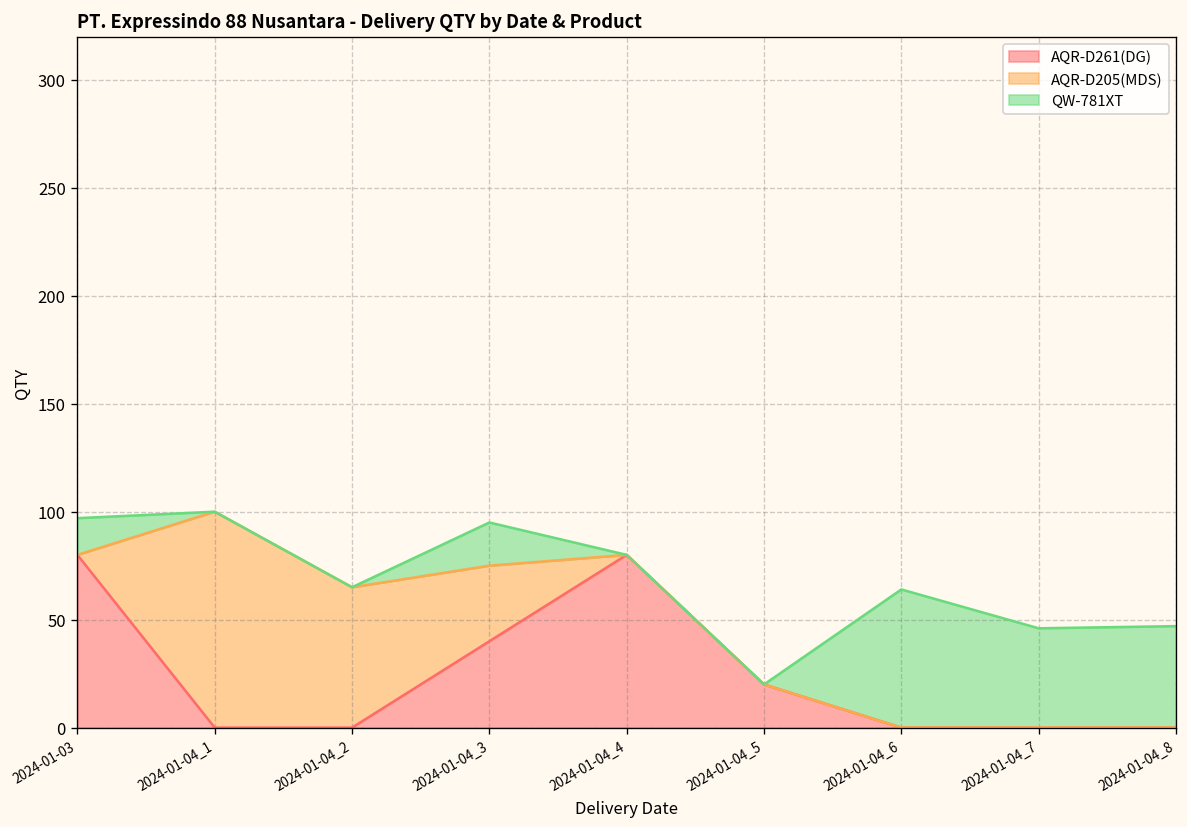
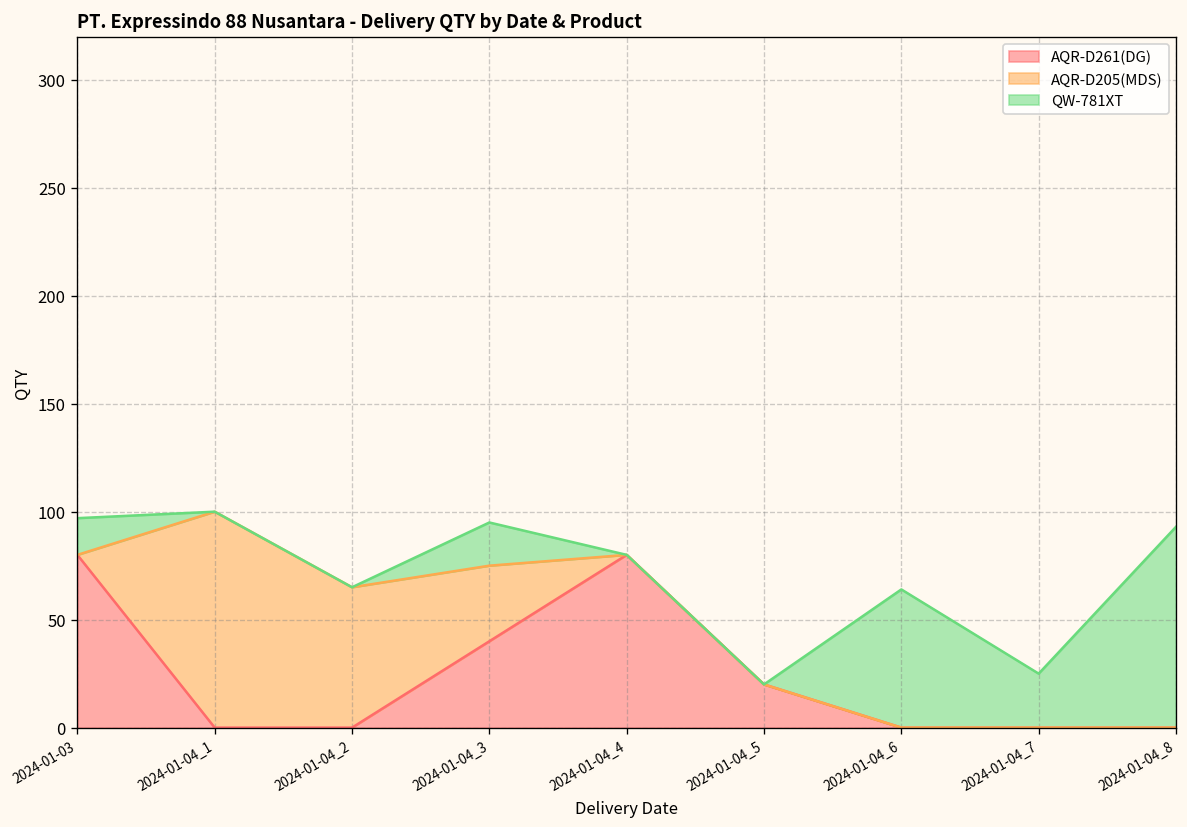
QW-781XT, 2024-01-04_7: 46 -> 25
QW-781XT, 2024-01-04_8: 47 -> 93
